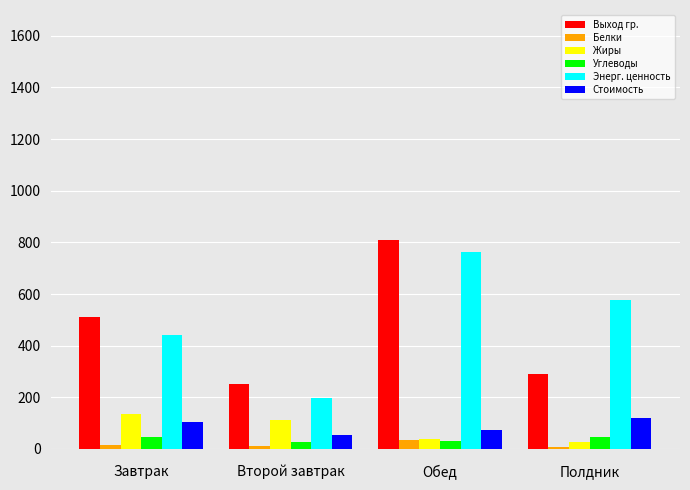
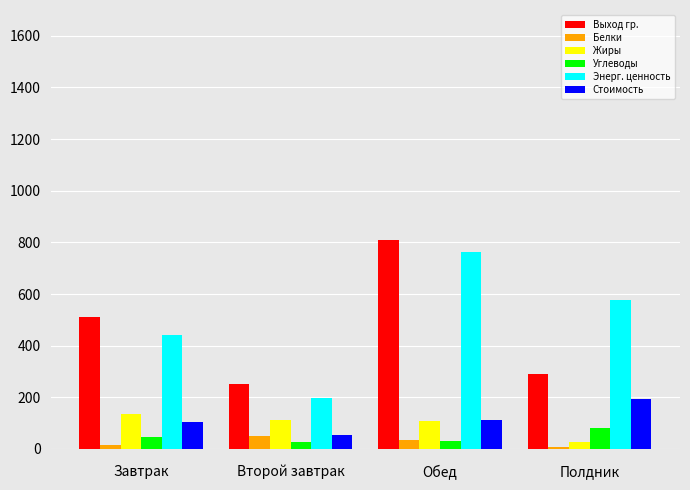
Белки, Второй завтрак: 10 -> 50
Жиры, Обед: 40 -> 110
Стоимость, Обед: 70 -> 110
Углеводы, Полдник: 50 -> 80
Стоимость, Полдник: 120 -> 190
